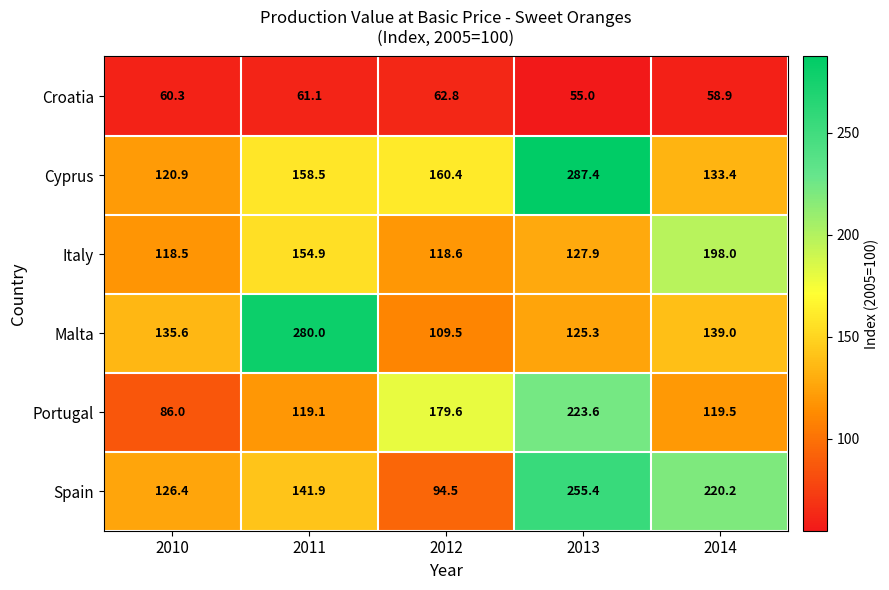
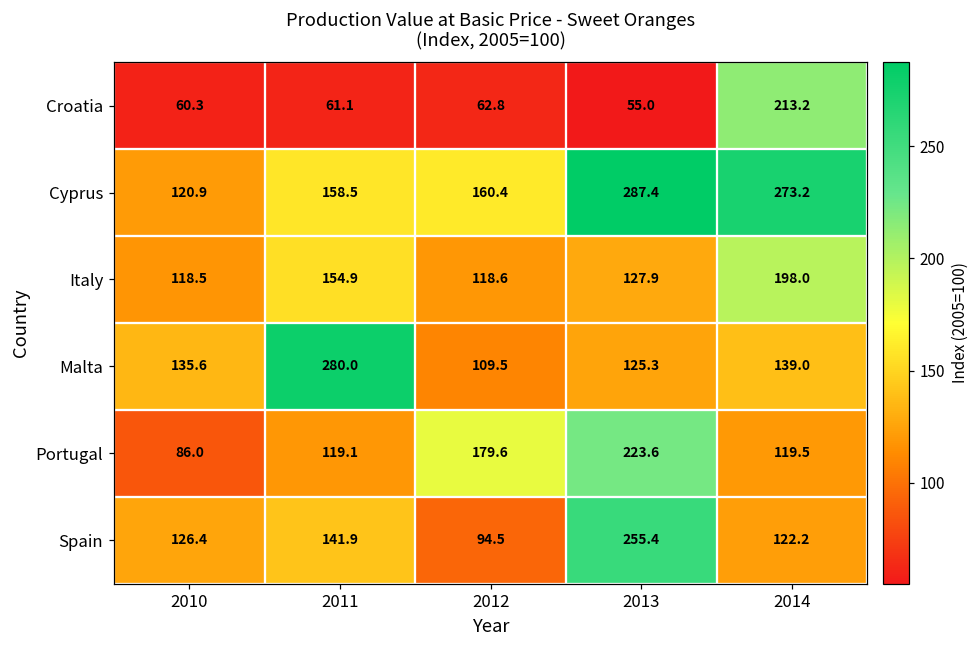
Croatia, 2014: 58.9 -> 213.2
Cyprus, 2014: 133.4 -> 273.2
Spain, 2014: 220.2 -> 122.2
